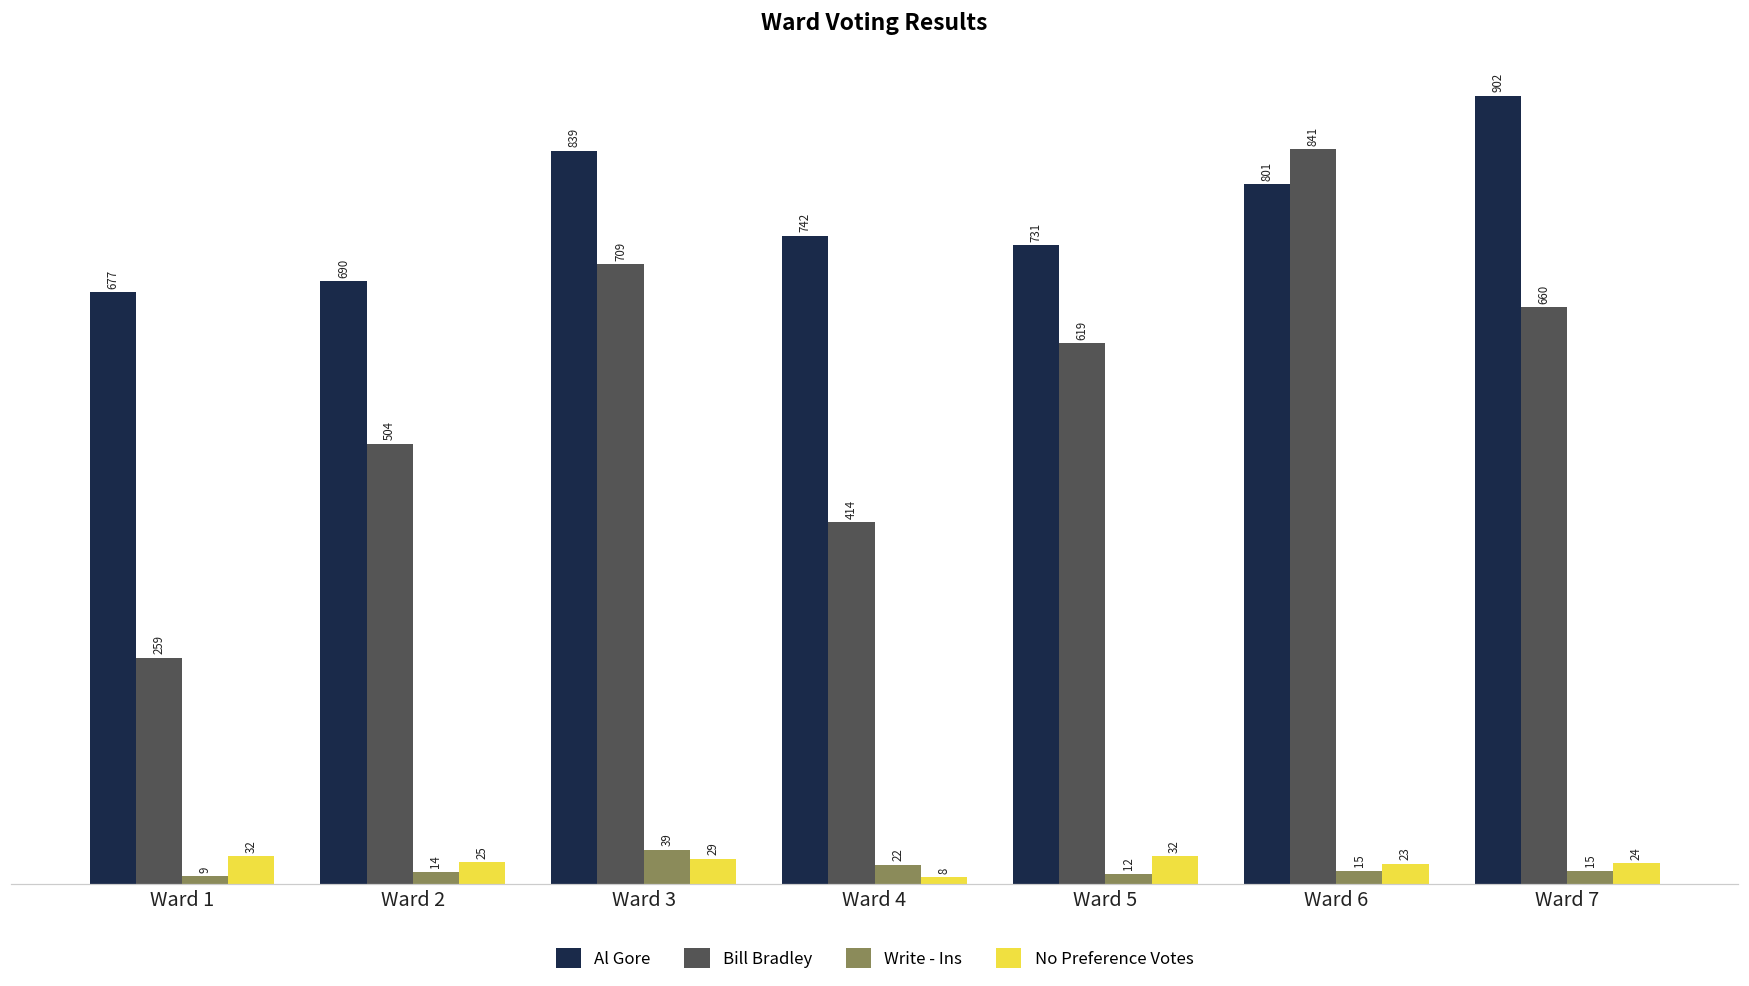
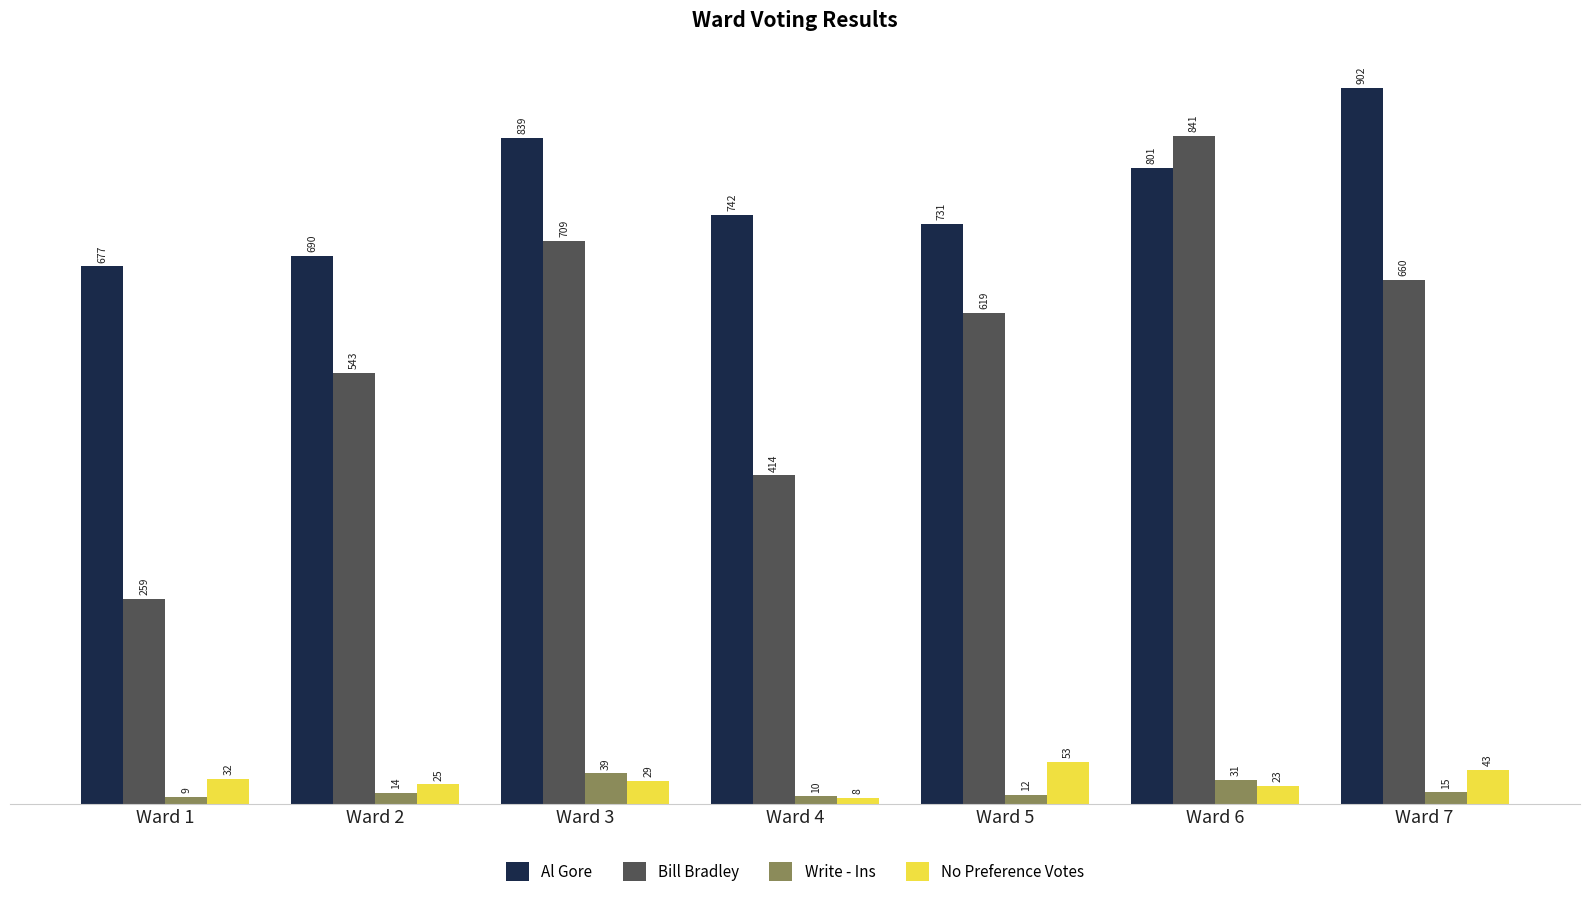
Bill Bradley, Ward 2: 504 -> 543
Write - Ins, Ward 4: 22 -> 10
No Preference Votes, Ward 5: 32 -> 53
Write - Ins, Ward 6: 15 -> 31
No Preference Votes, Ward 7: 24 -> 43
